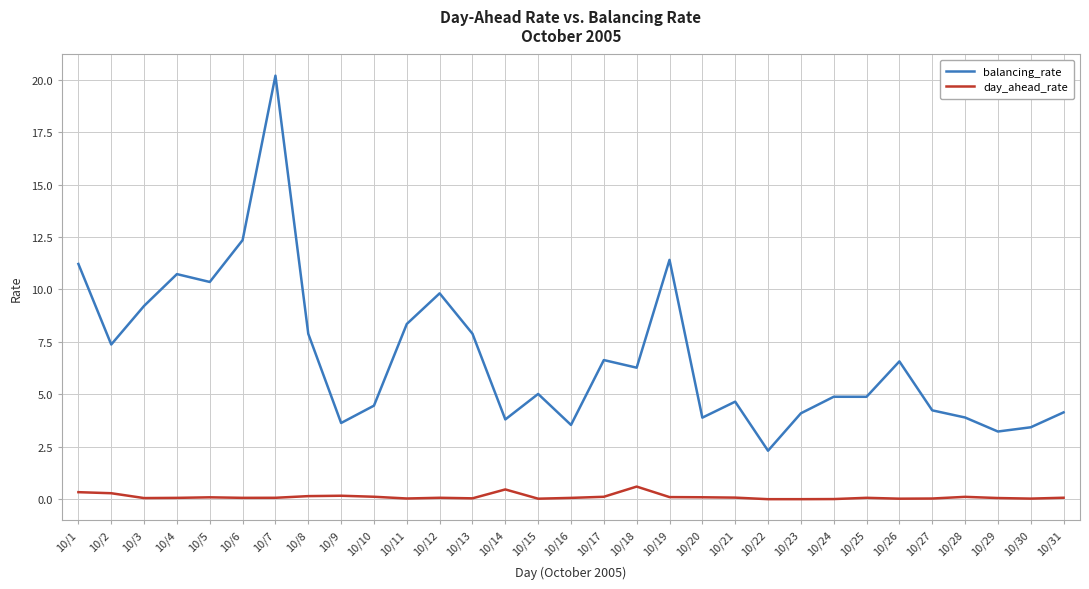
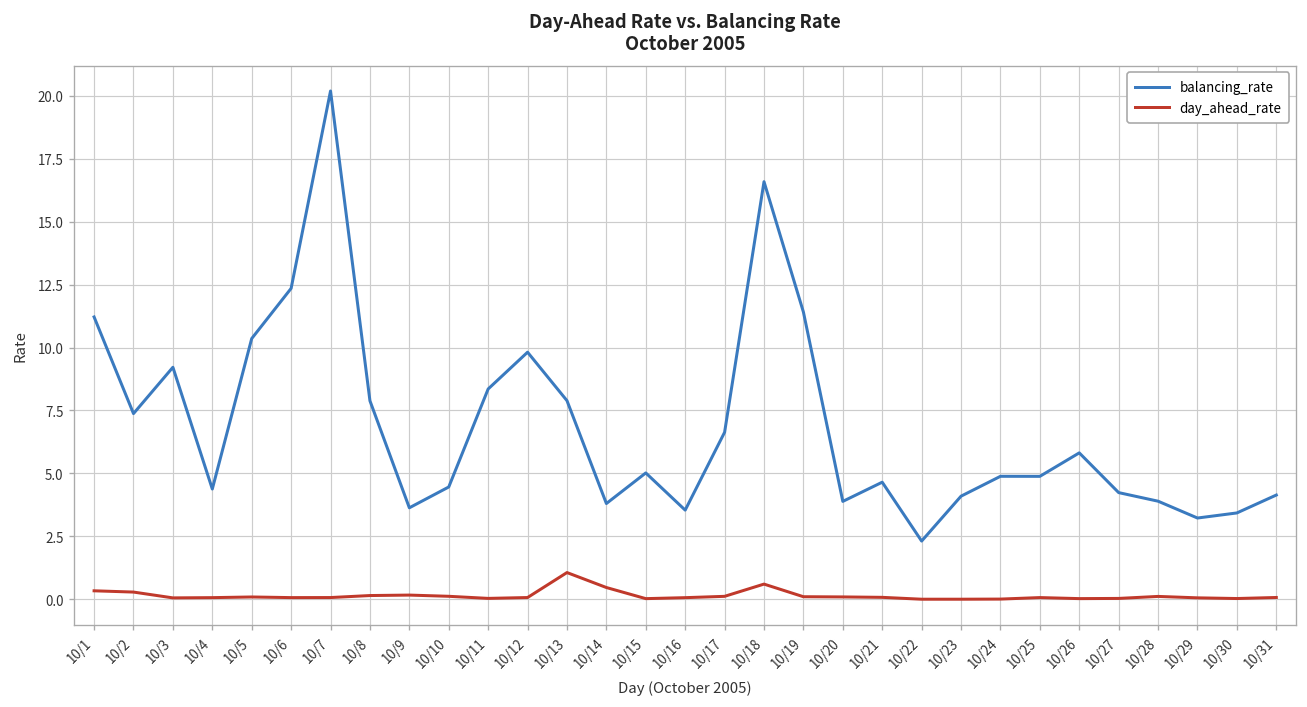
balancing_rate, 10/4: 10.7 -> 4.4
day_ahead_rate, 10/13: 0.0 -> 1.1
balancing_rate, 10/18: 6.3 -> 16.6
balancing_rate, 10/26: 6.6 -> 5.8
